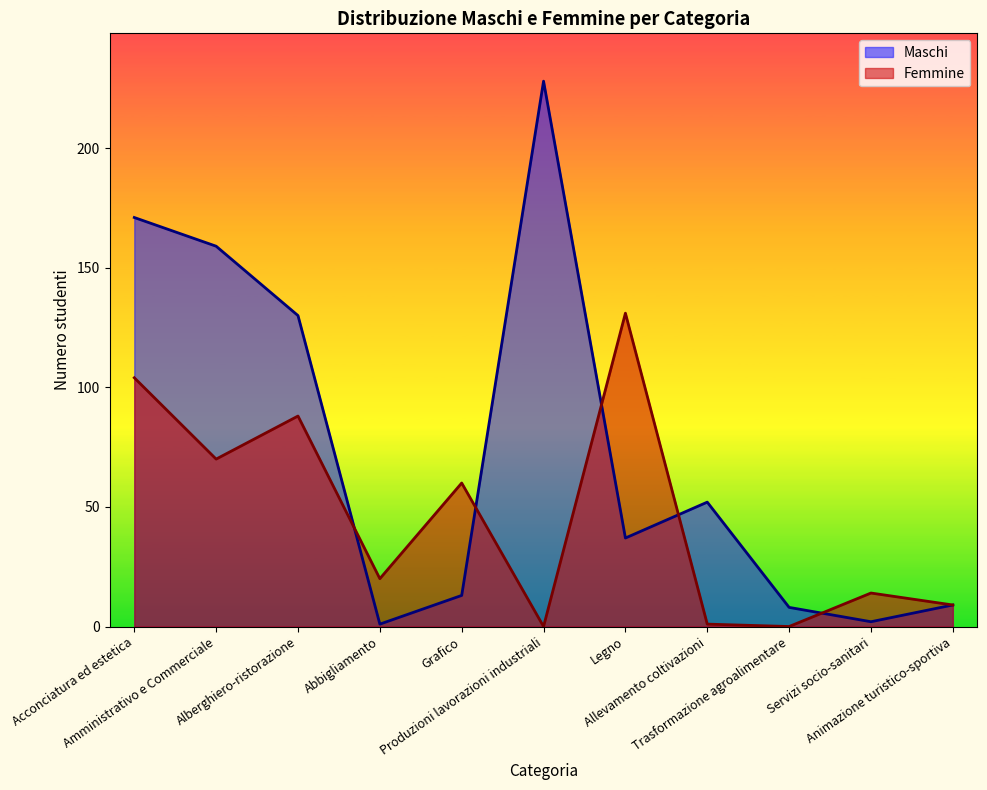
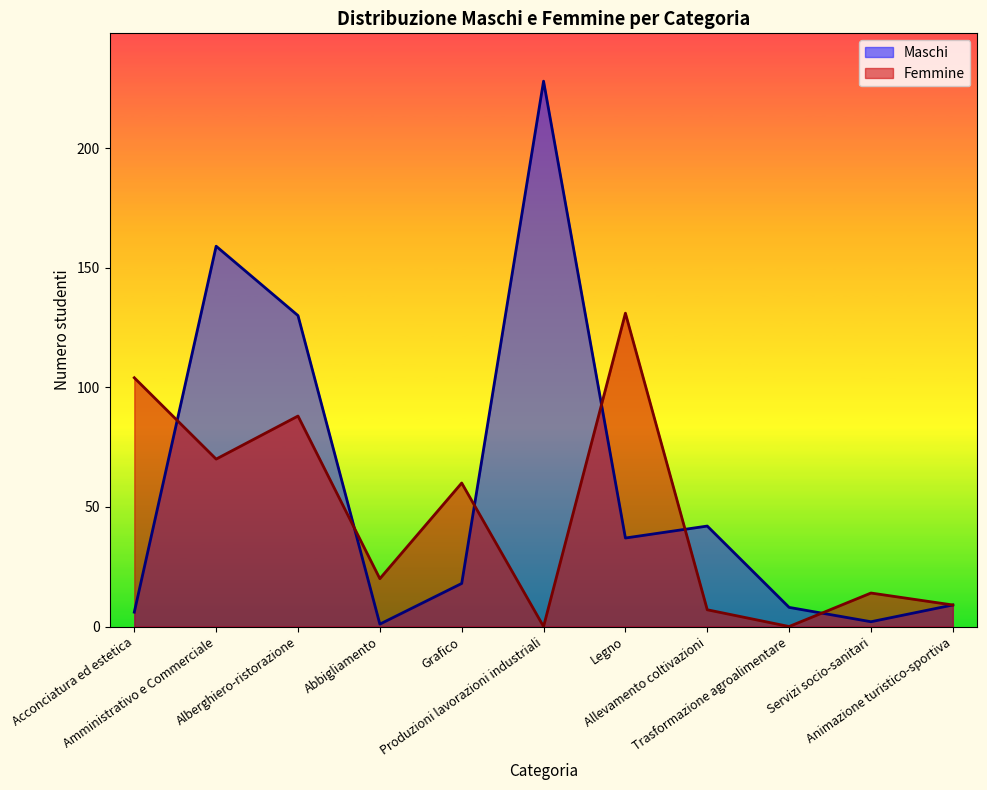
Maschi, Acconciatura ed estetica: 171 -> 6
Maschi, Grafico: 13 -> 18
Maschi, Allevamento coltivazioni: 52 -> 42
Femmine, Allevamento coltivazioni: 1 -> 7
